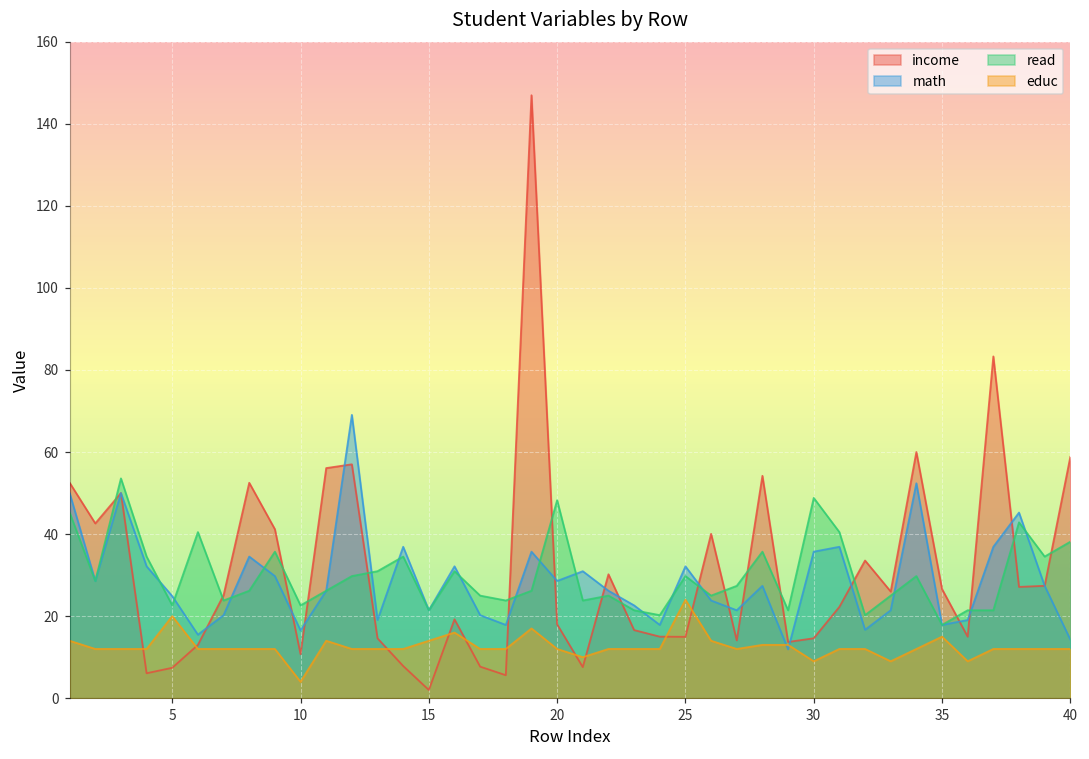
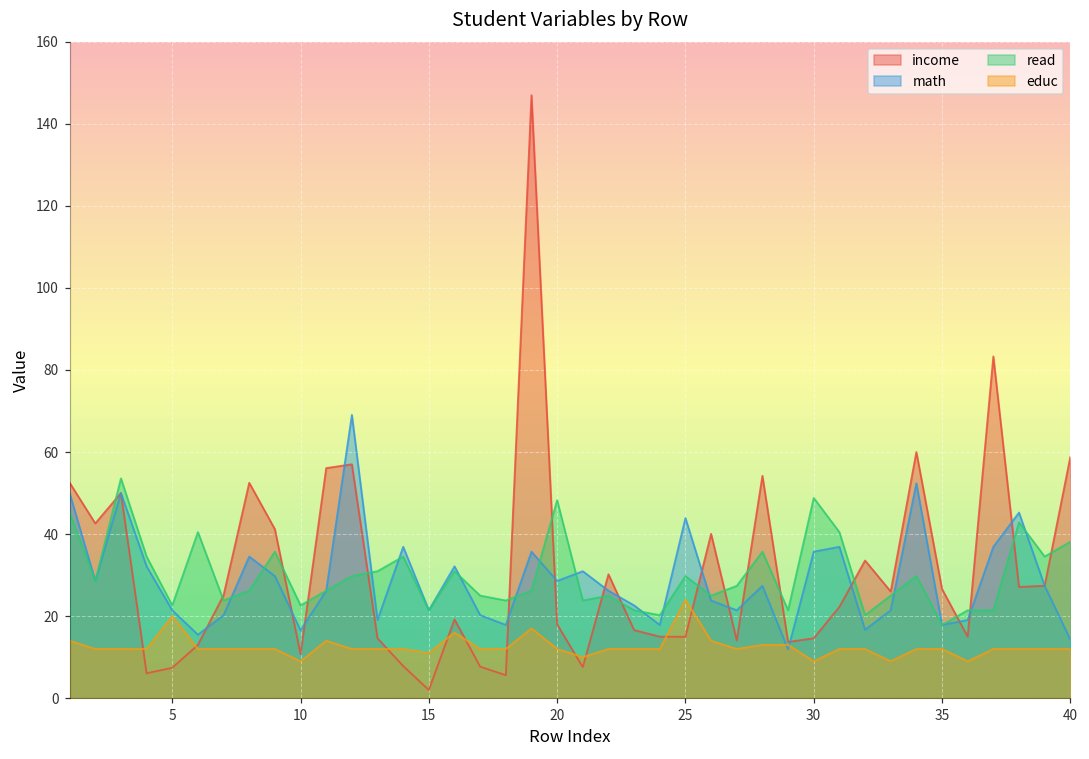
math, 5: 25 -> 21
educ, 10: 4 -> 9
educ, 15: 14 -> 11
math, 25: 32 -> 44
educ, 35: 15 -> 12
